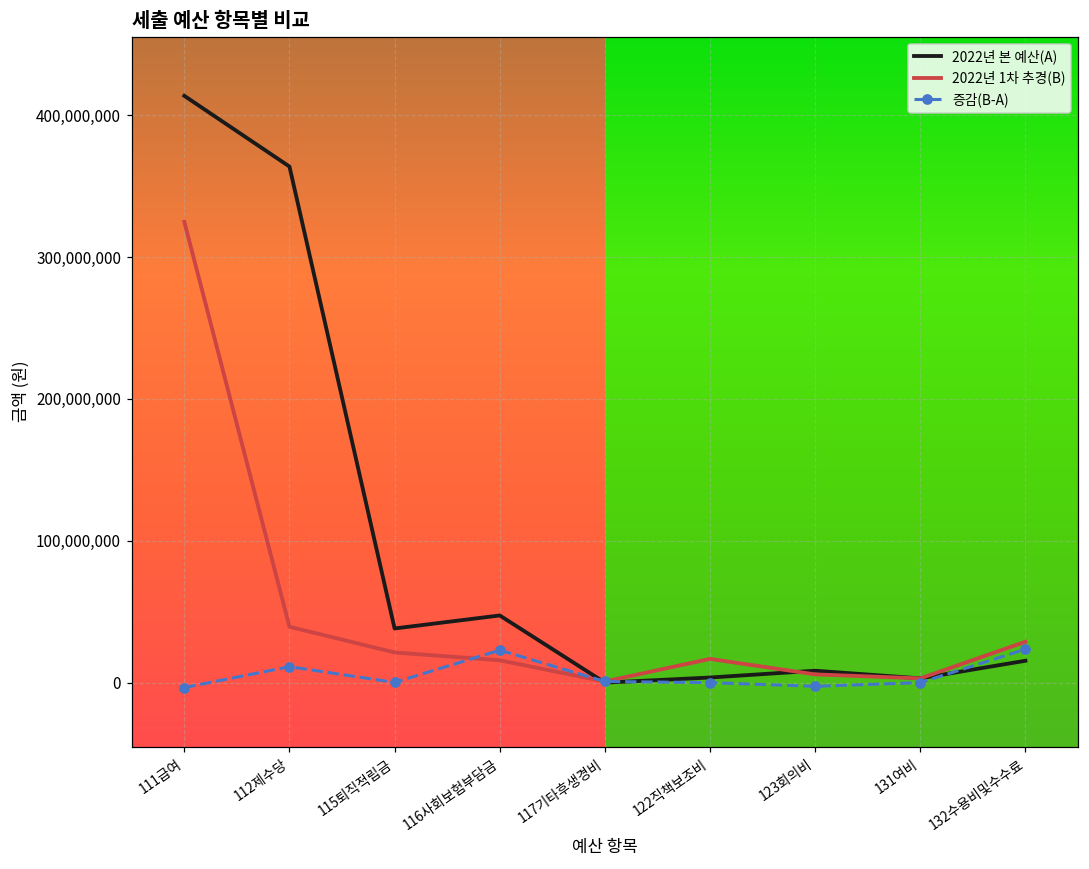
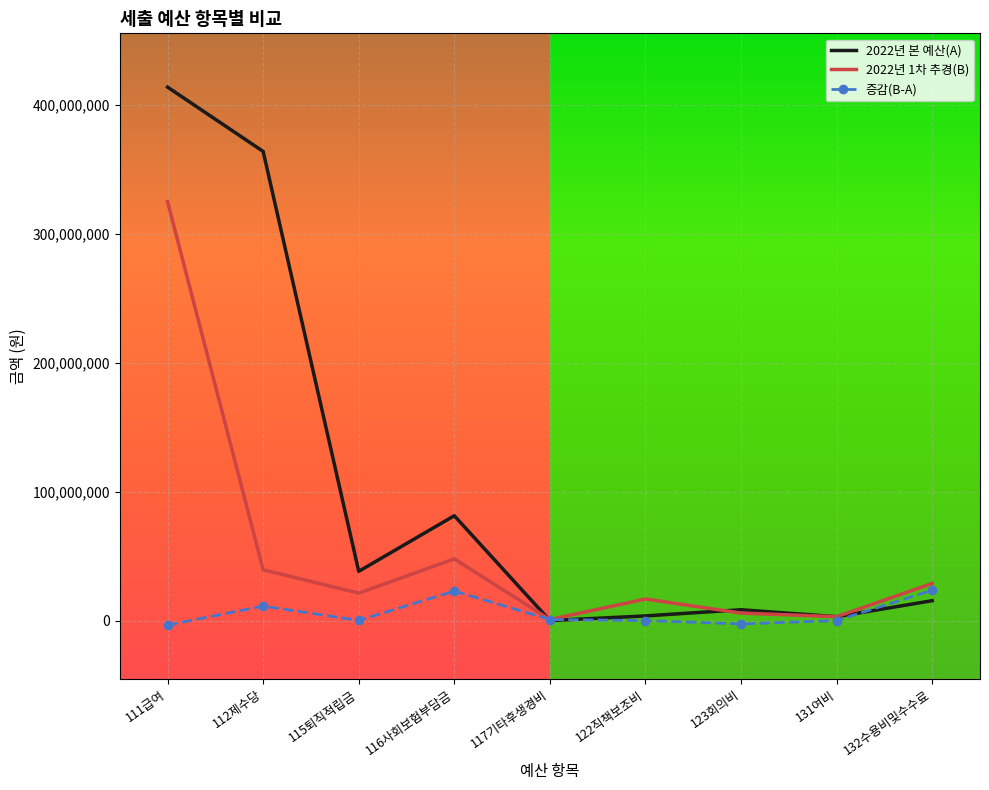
2022년 본 예산(A), 116사회보험부담금: 47,000,000 -> 81,000,000
2022년 1차 추경(B), 116사회보험부담금: 16,000,000 -> 48,000,000
